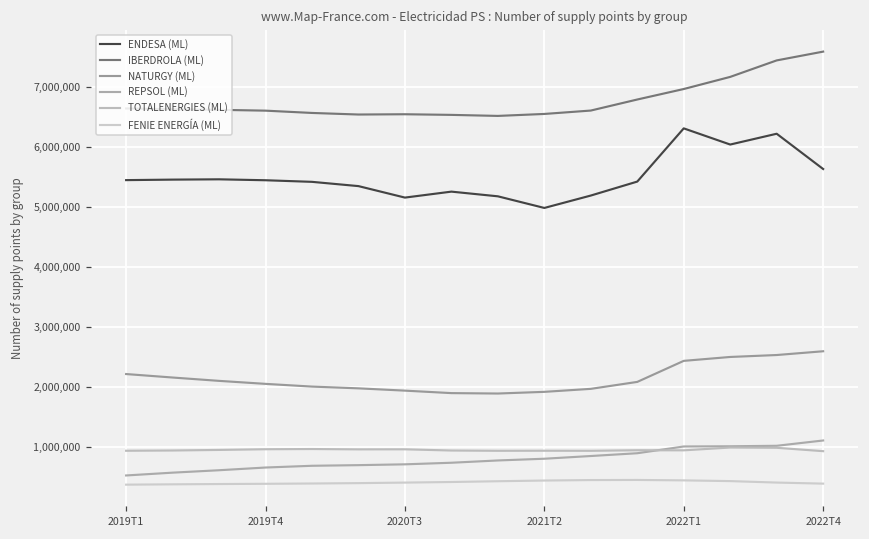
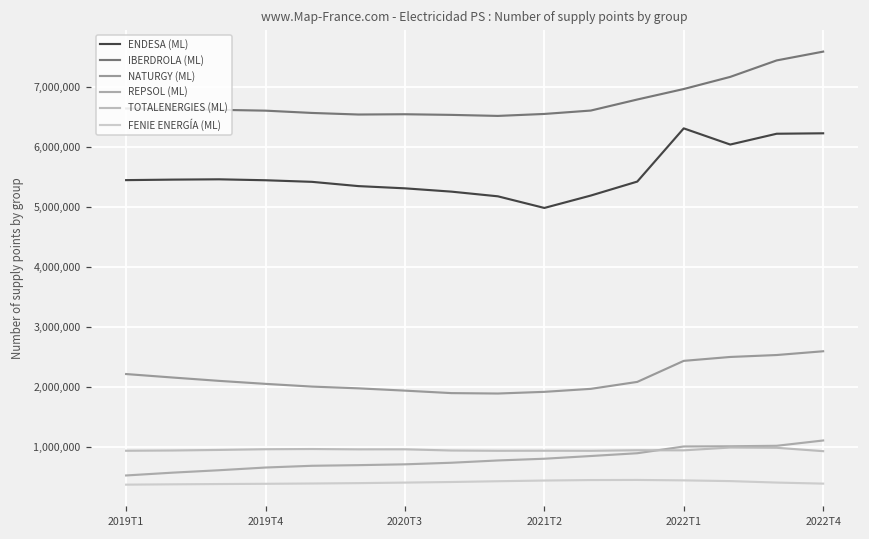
ENDESA (ML), 2020T3: 5,200,000 -> 5,300,000
ENDESA (ML), 2022T4: 5,600,000 -> 6,200,000
